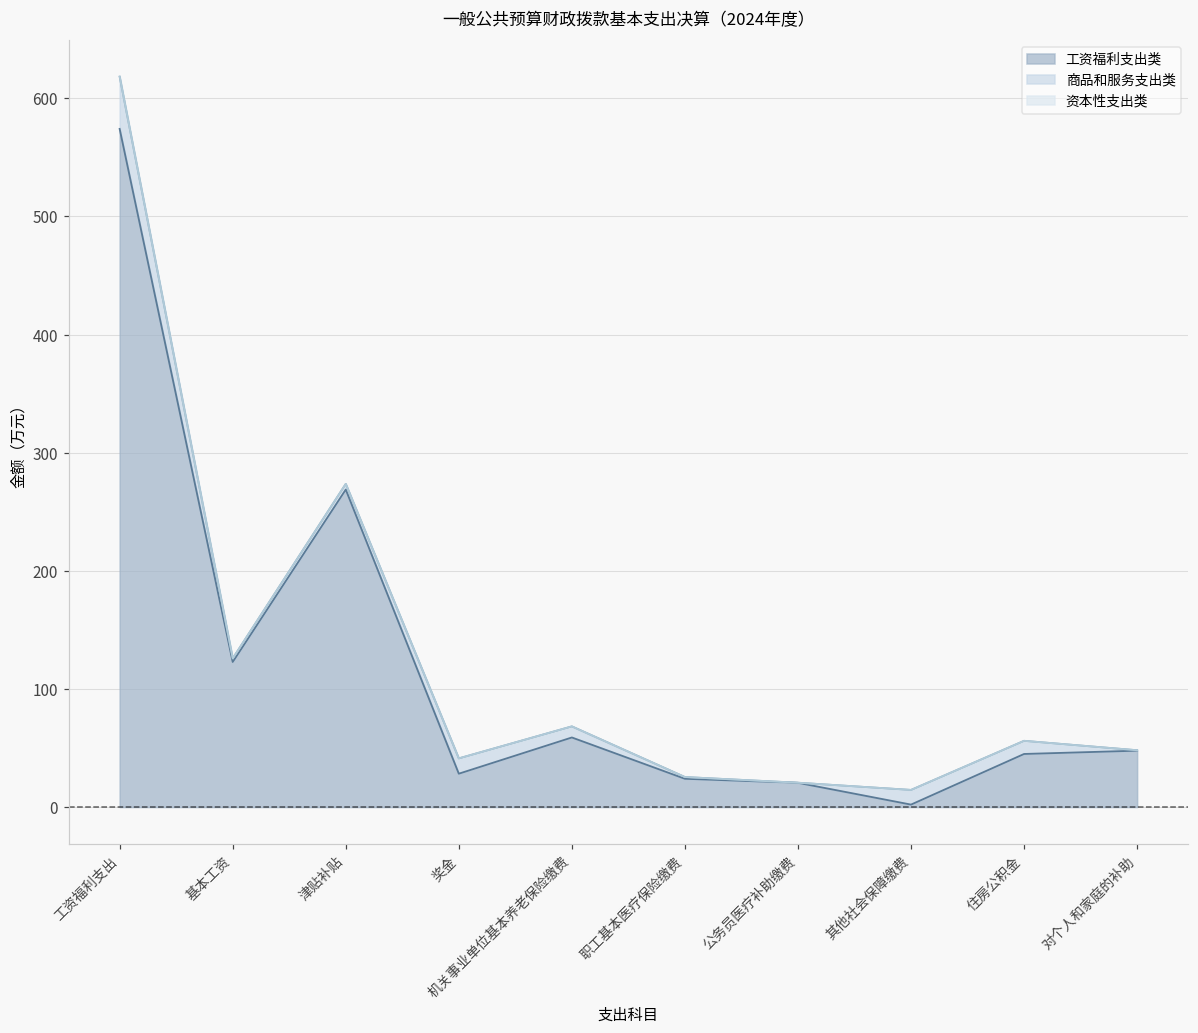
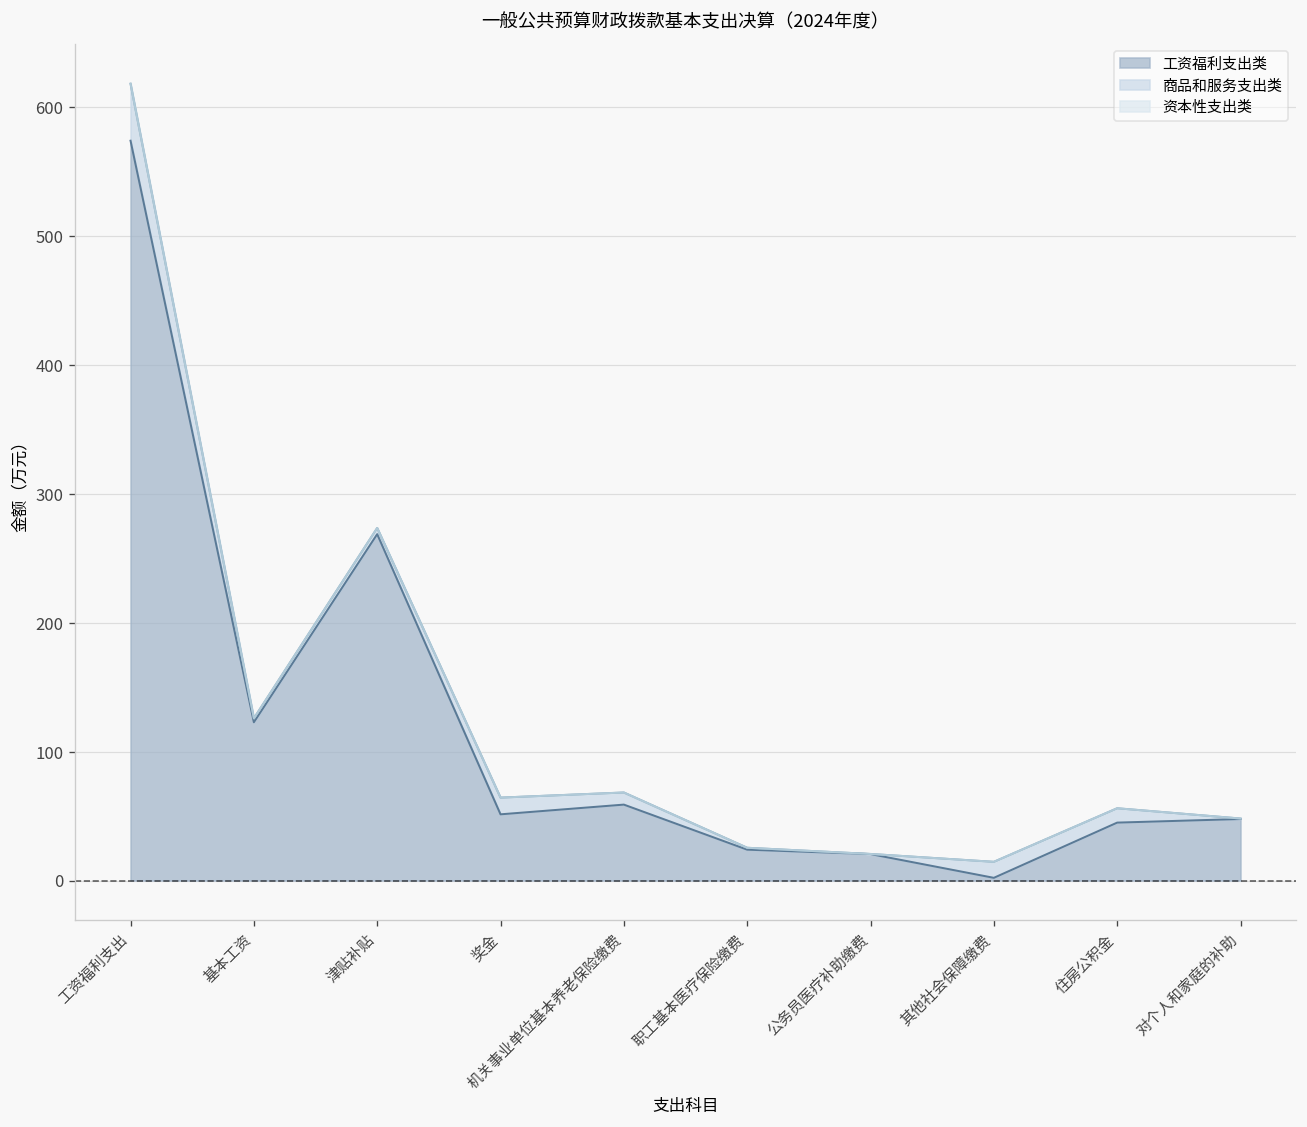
工资福利支出类, 奖金: 28 -> 51
